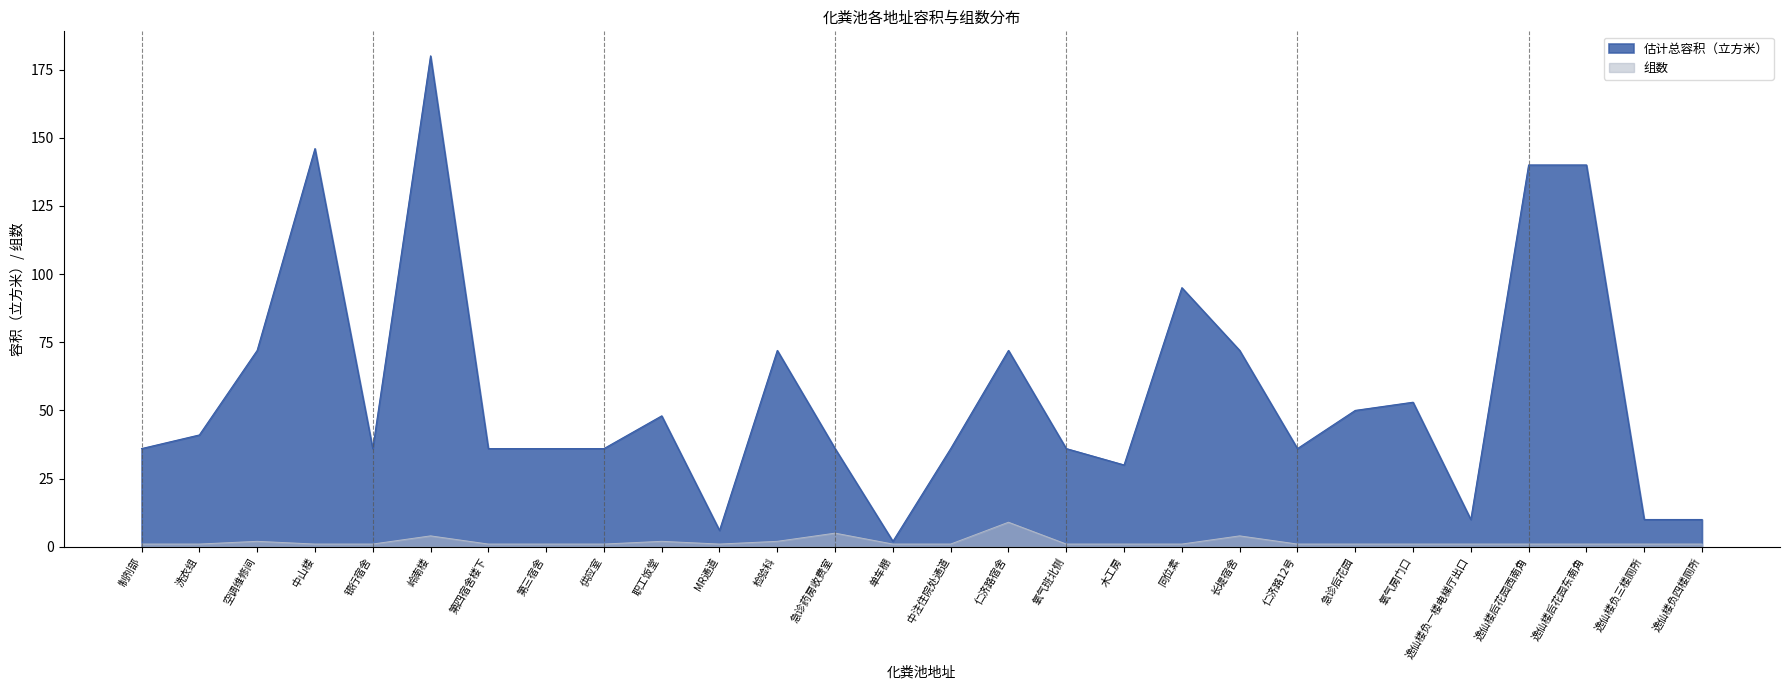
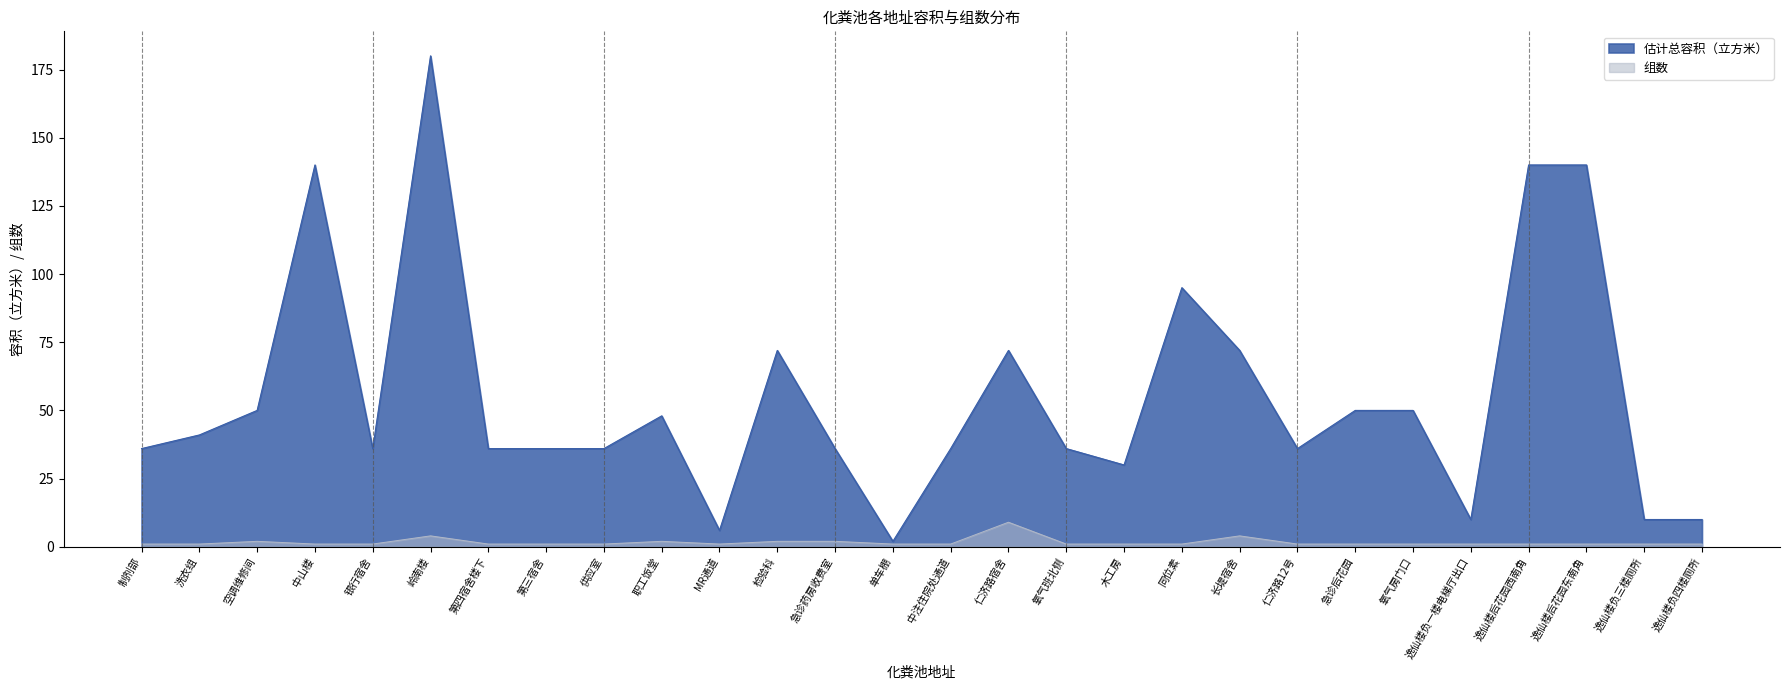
估计总容积（立方米）, 空调维修间: 72 -> 50
估计总容积（立方米）, 中山楼: 146 -> 140
组数, 急诊药房收费室: 5 -> 2
估计总容积（立方米）, 氧气房门口: 53 -> 50
